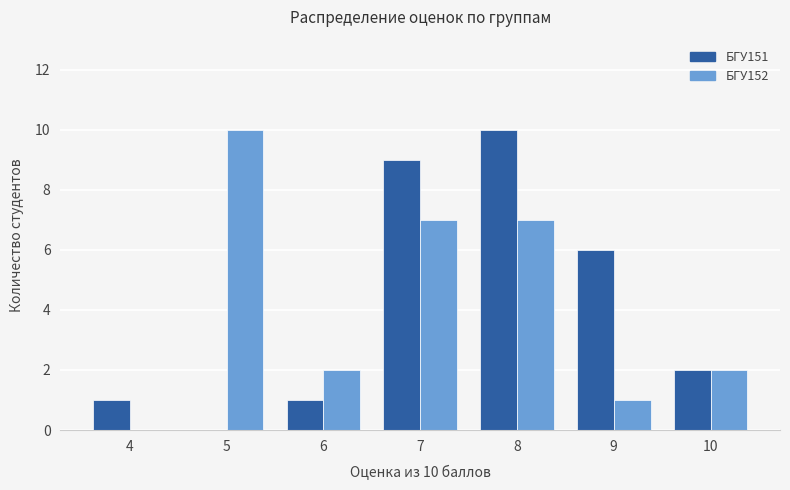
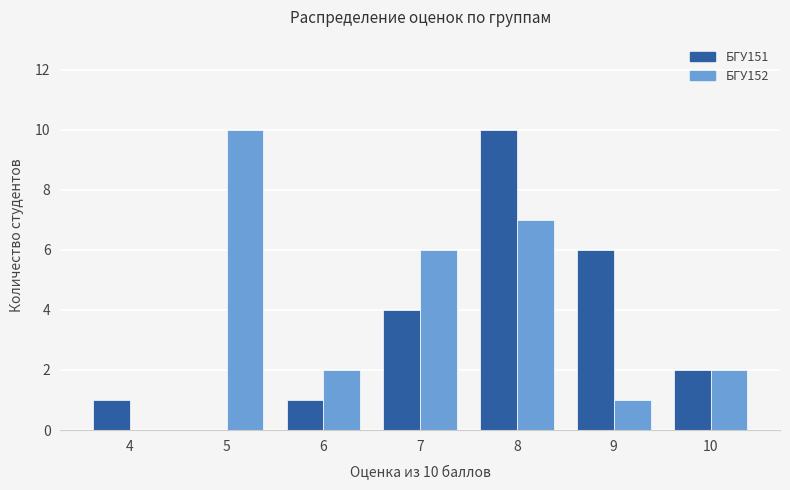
БГУ151, 7: 9 -> 4
БГУ152, 7: 7 -> 6
